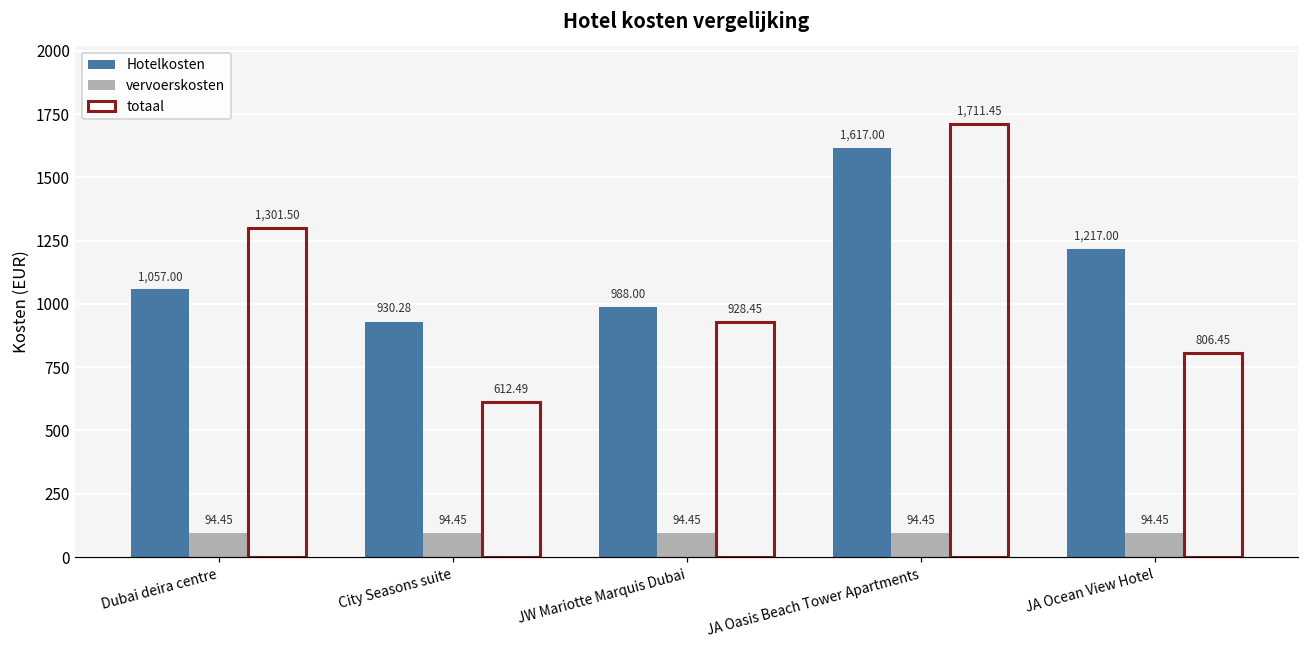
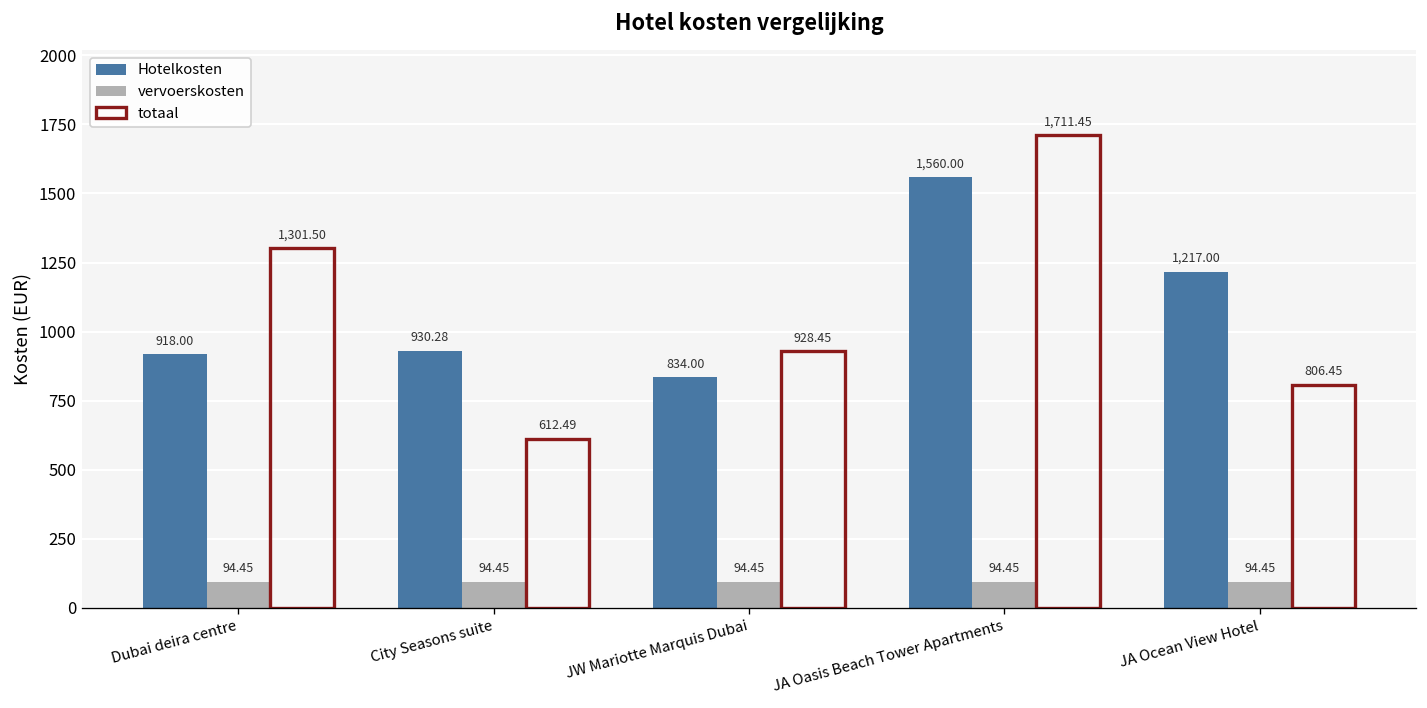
Hotelkosten, Dubai deira centre: 1,057.00 -> 918.00
Hotelkosten, JW Mariotte Marquis Dubai: 988.00 -> 834.00
Hotelkosten, JA Oasis Beach Tower Apartments: 1,617.00 -> 1,560.00
